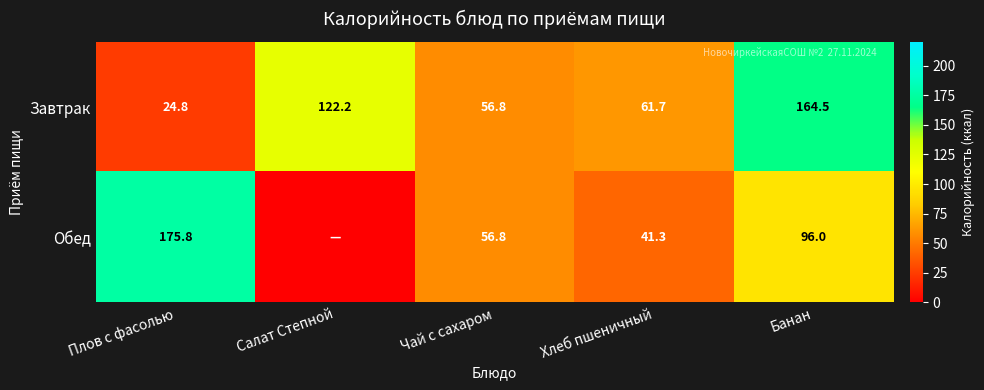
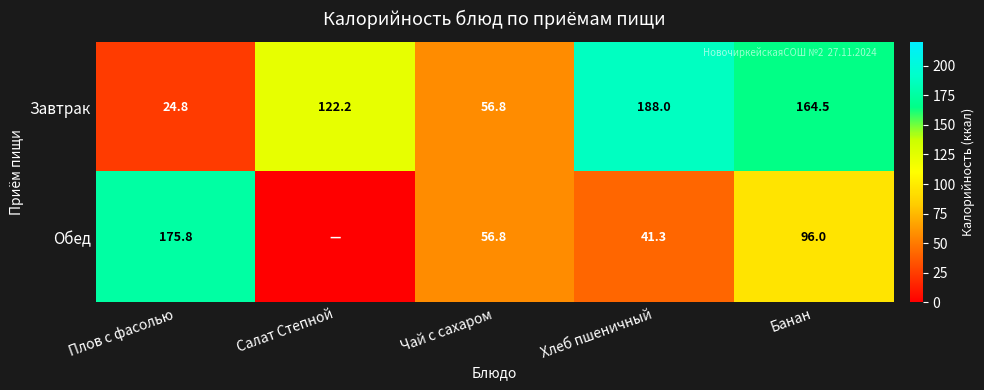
Завтрак, Хлеб пшеничный: 61.7 -> 188.0
